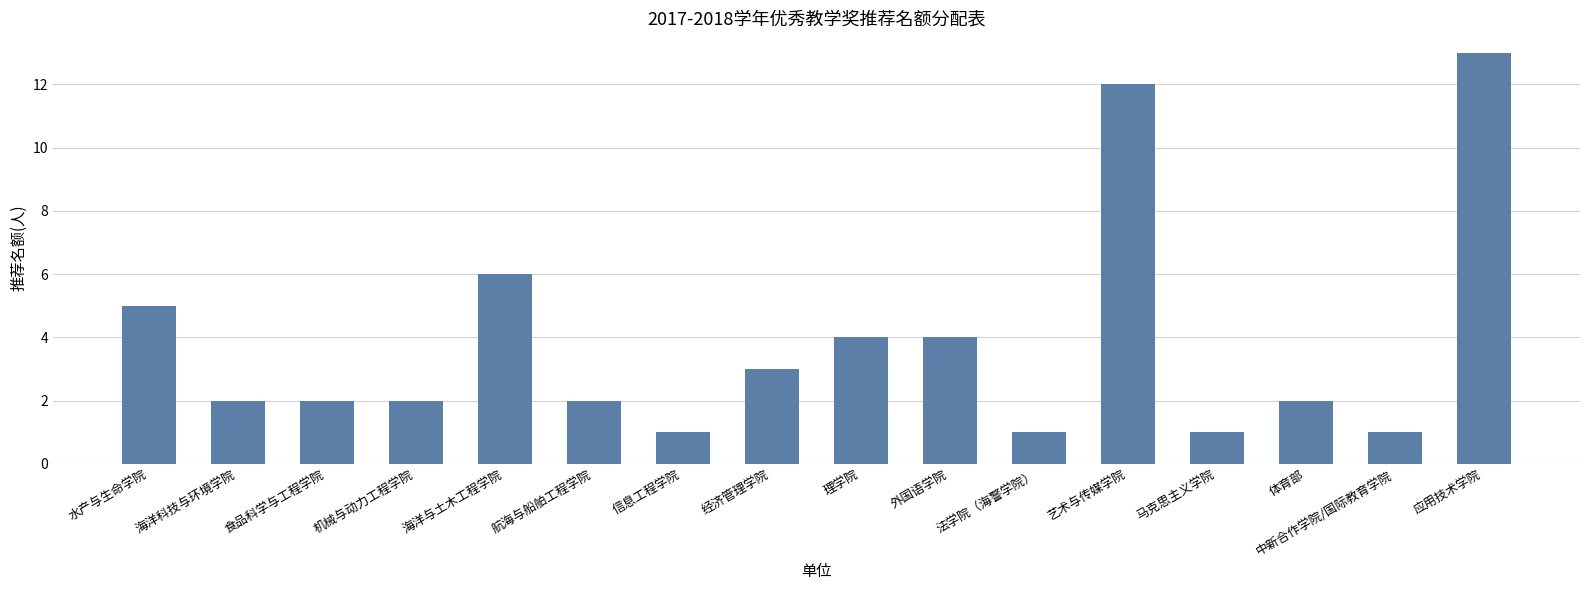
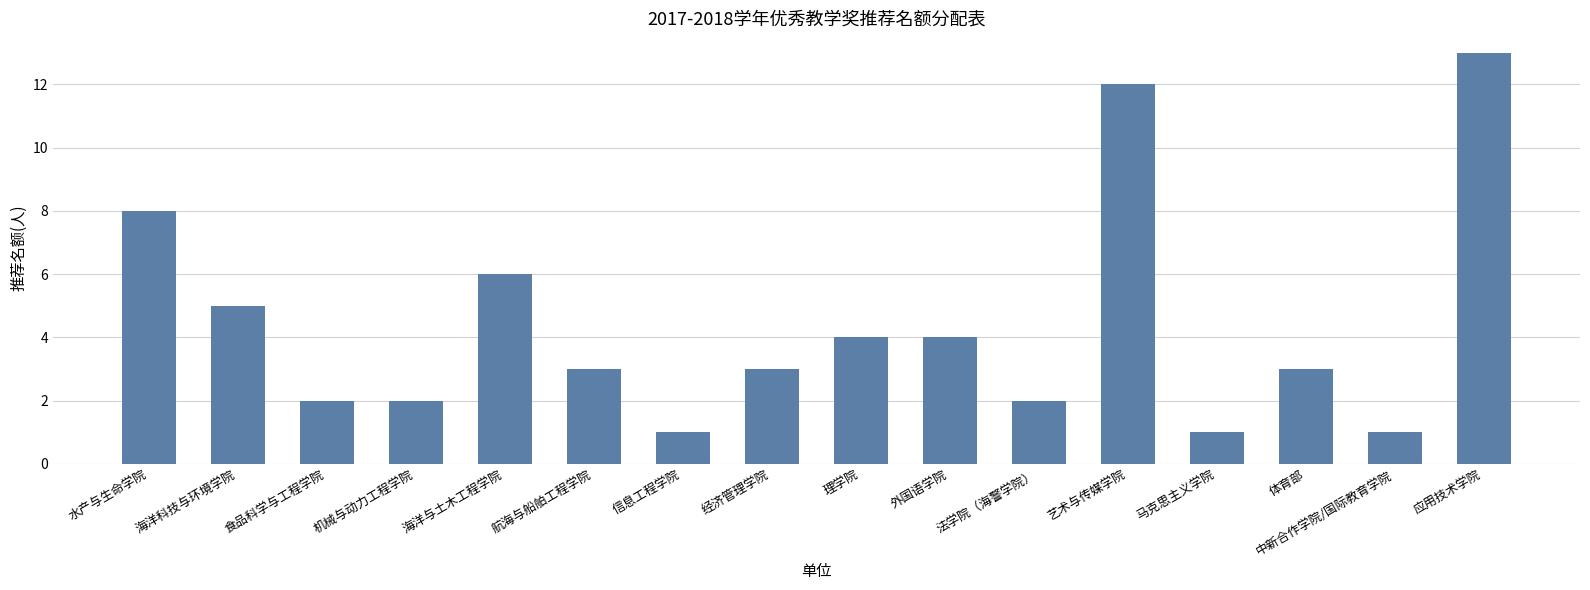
水产与生命学院: 5 -> 8
海洋科技与环境学院: 2 -> 5
航海与船舶工程学院: 2 -> 3
法学院（海警学院）: 1 -> 2
体育部: 2 -> 3
